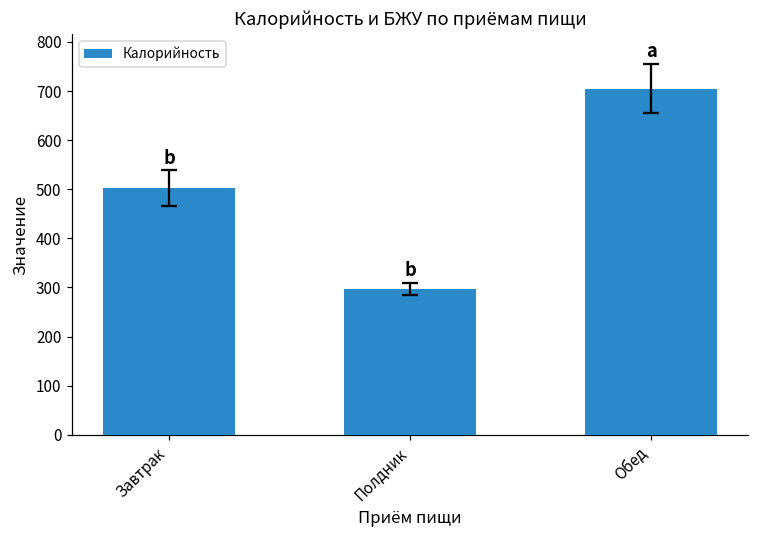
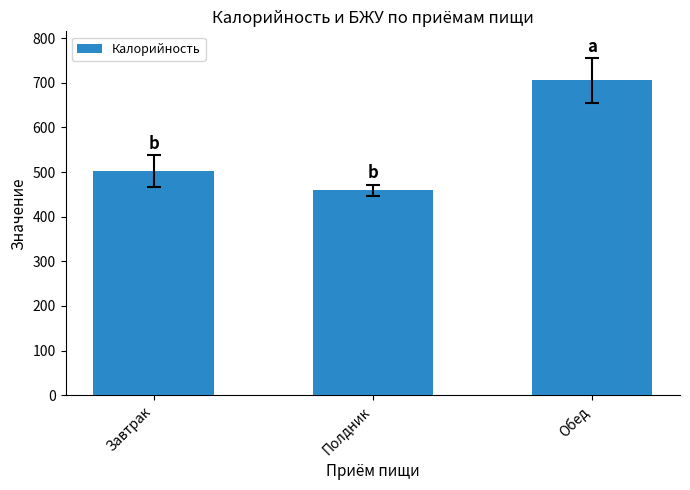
Калорийность, Полдник: 300 -> 460
